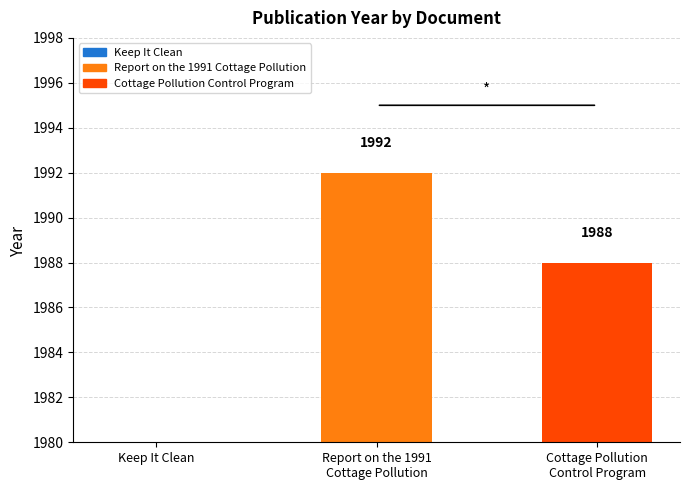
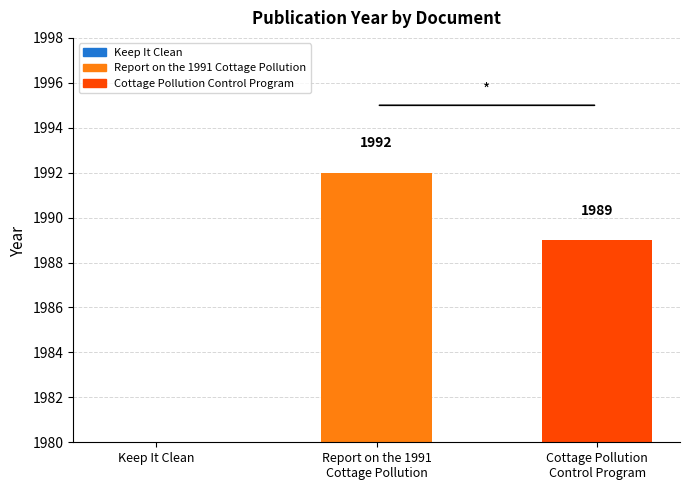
Cottage Pollution Control Program: 1988 -> 1989
